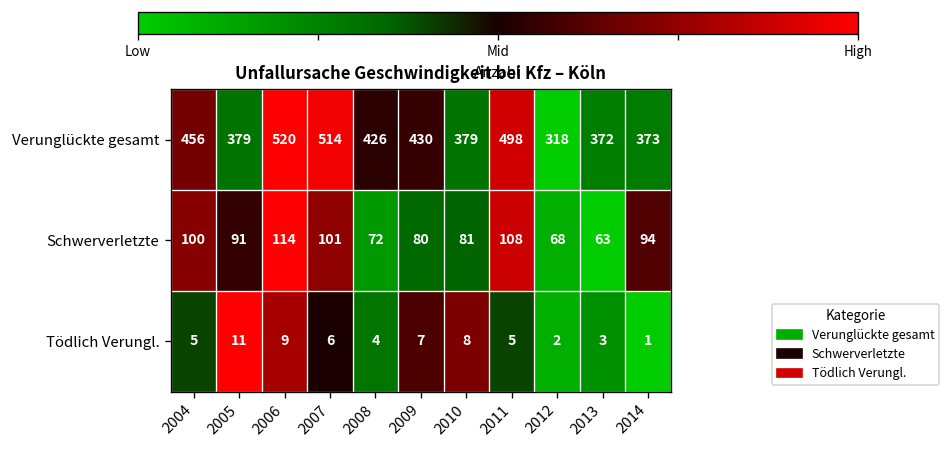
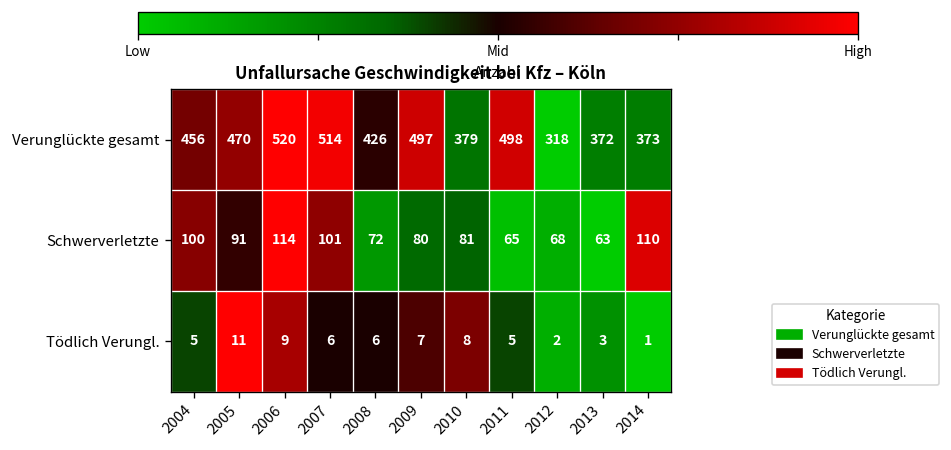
Verunglückte gesamt, 2005: 379 -> 470
Verunglückte gesamt, 2009: 430 -> 497
Schwerverletzte, 2011: 108 -> 65
Schwerverletzte, 2014: 94 -> 110
Tödlich Verungl., 2008: 4 -> 6
